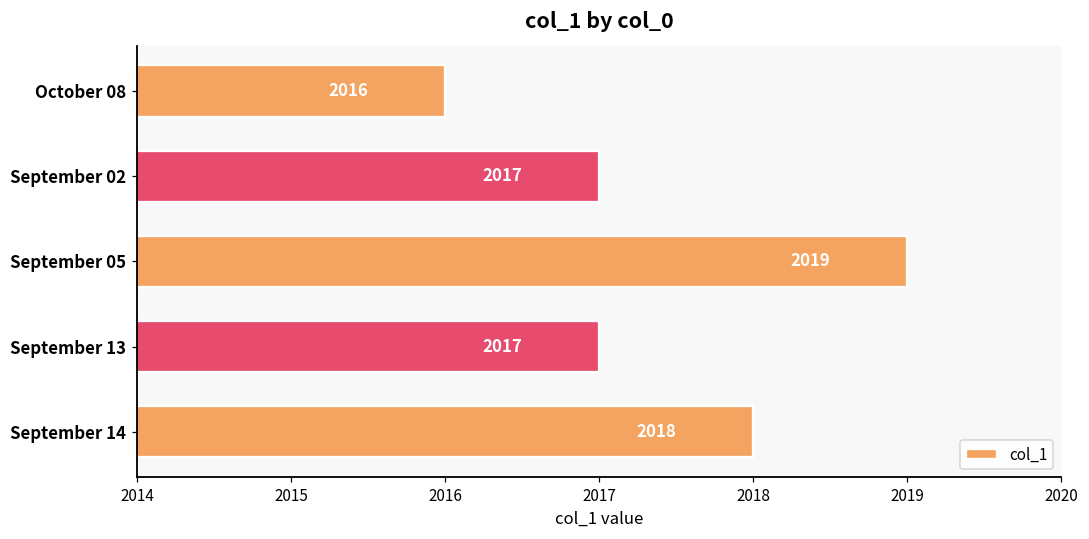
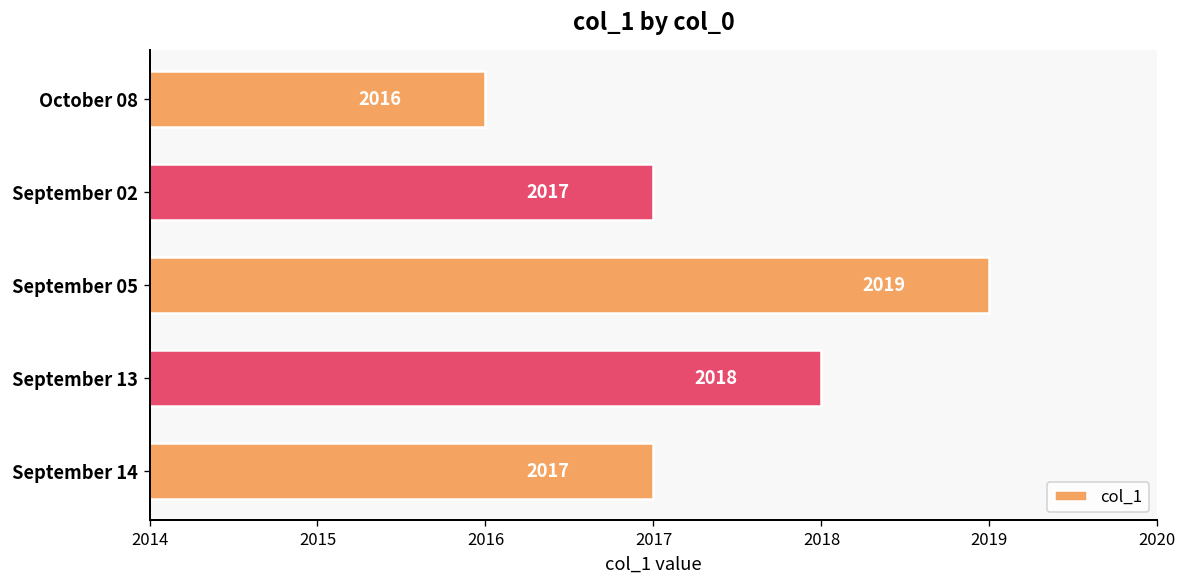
September 13: 2017 -> 2018
September 14: 2018 -> 2017
